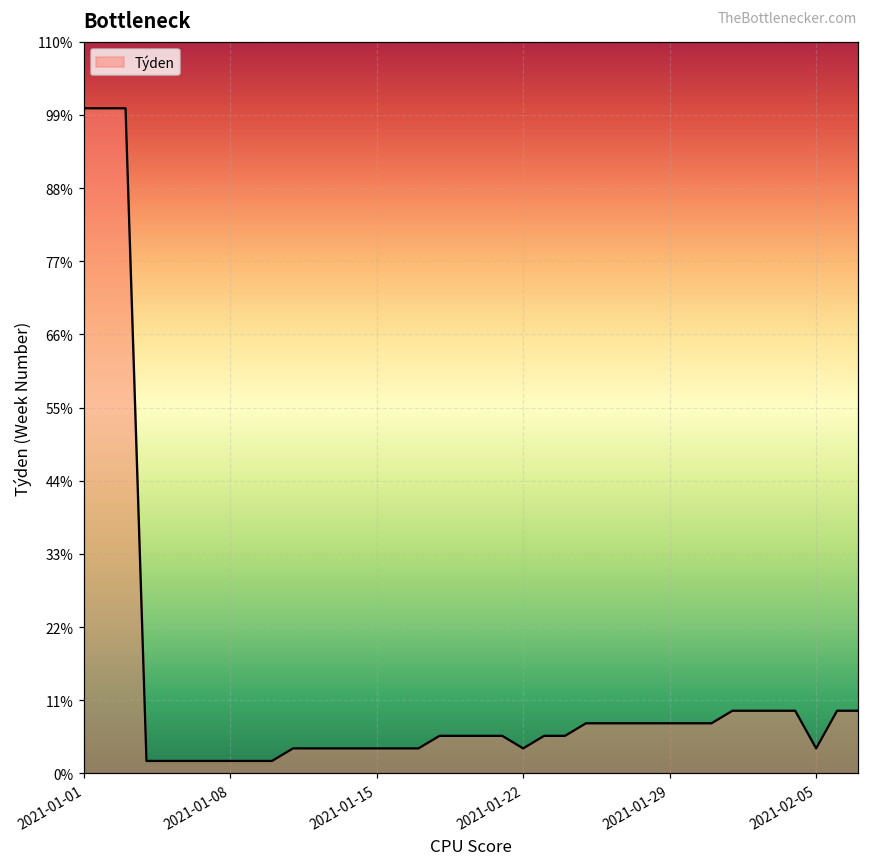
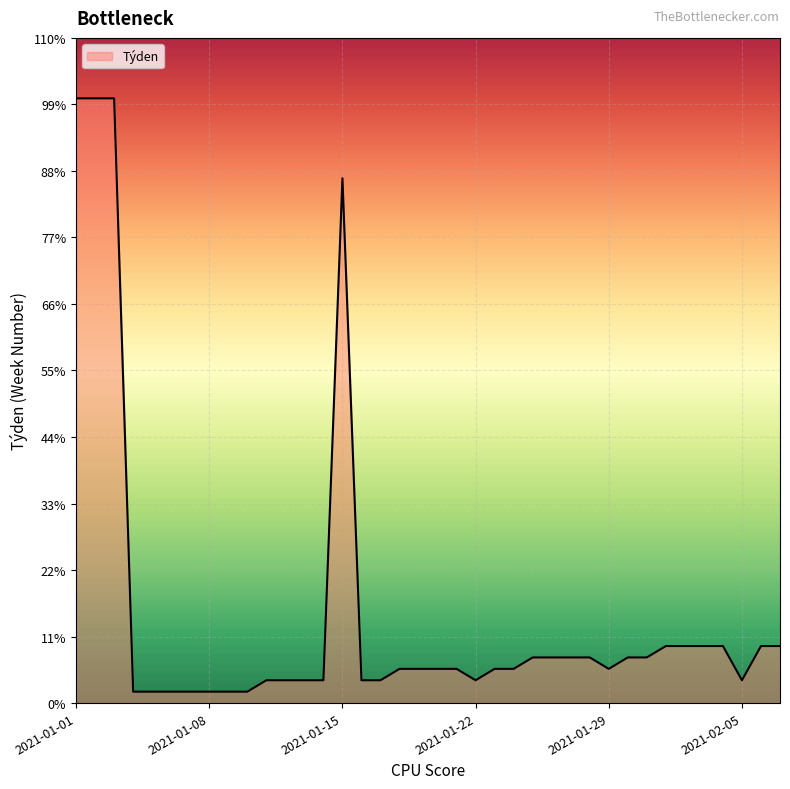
2021-01-15: 4% -> 87%
2021-01-29: 8% -> 6%
